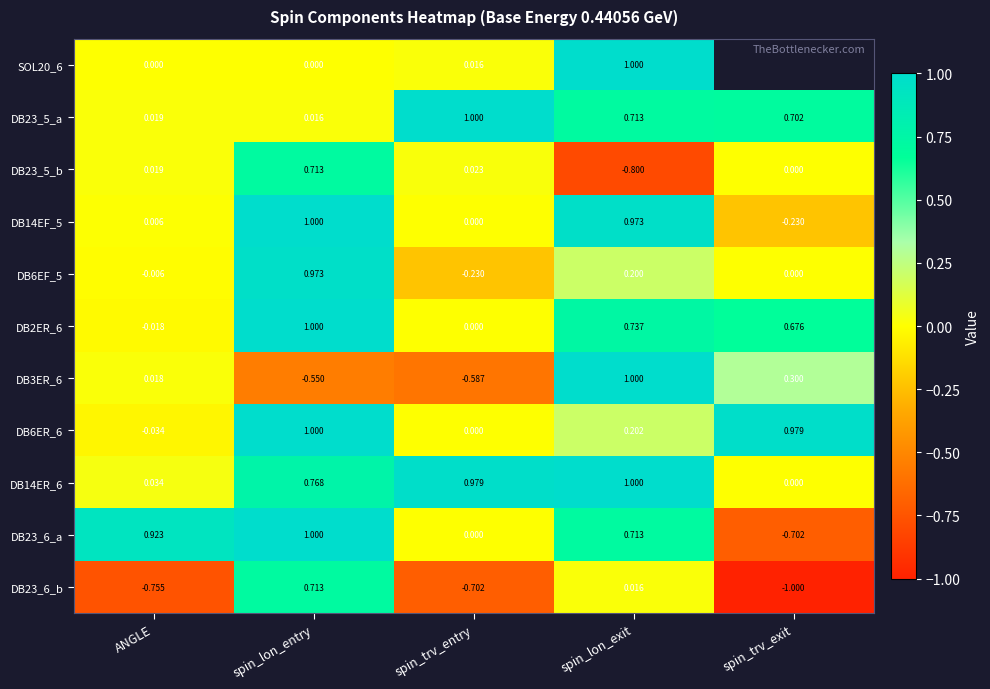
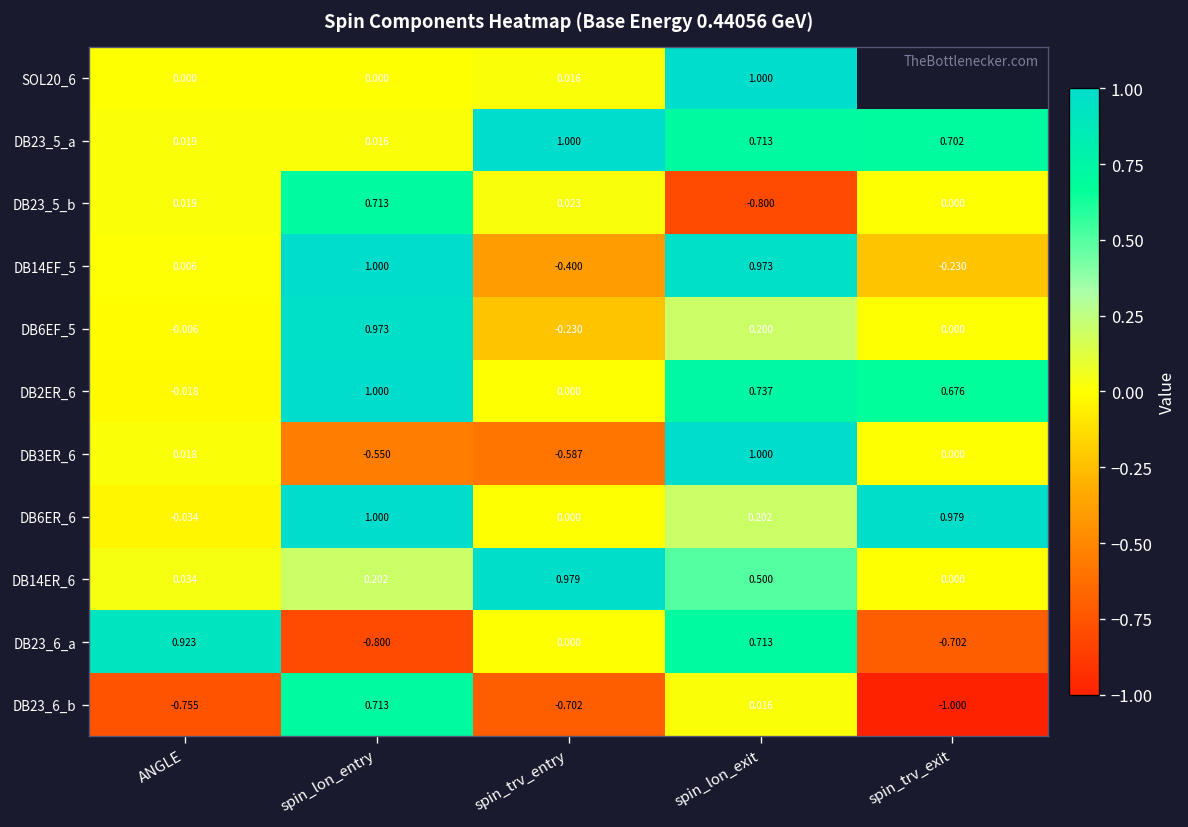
DB14EF_5, spin_trv_entry: 0.000 -> -0.400
DB3ER_6, spin_trv_exit: 0.300 -> 0.000
DB14ER_6, spin_lon_entry: 0.768 -> 0.202
DB14ER_6, spin_lon_exit: 1.000 -> 0.500
DB23_6_a, spin_lon_entry: 1.000 -> -0.800
